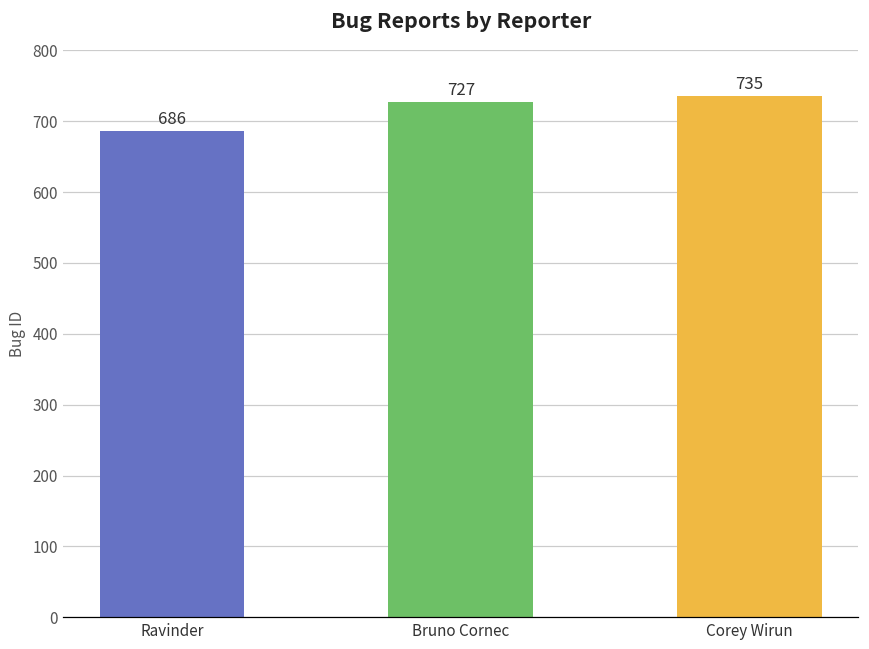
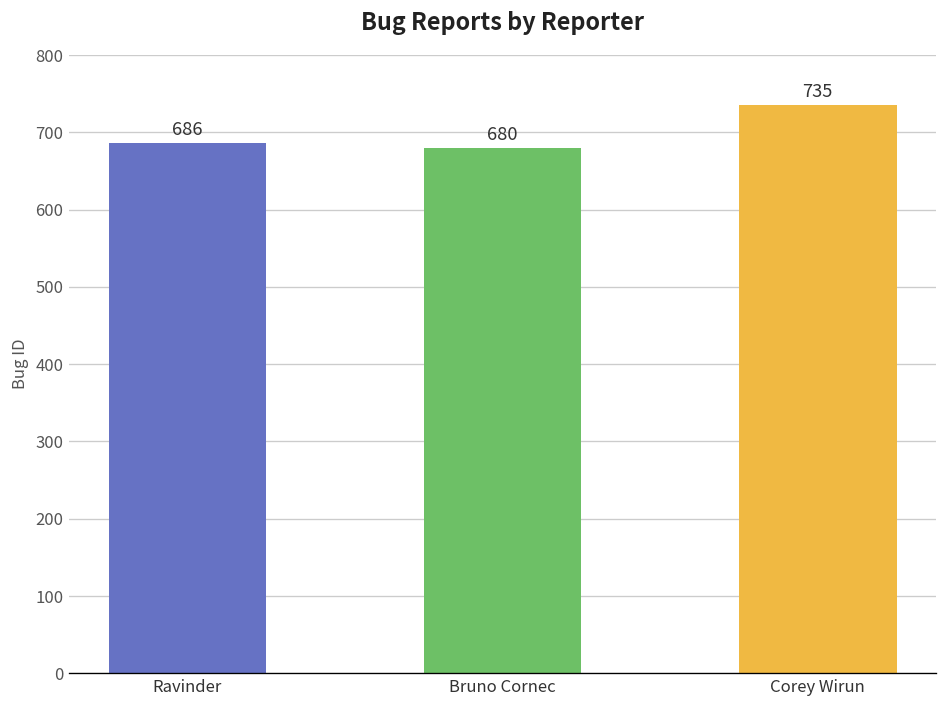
Bruno Cornec: 727 -> 680
